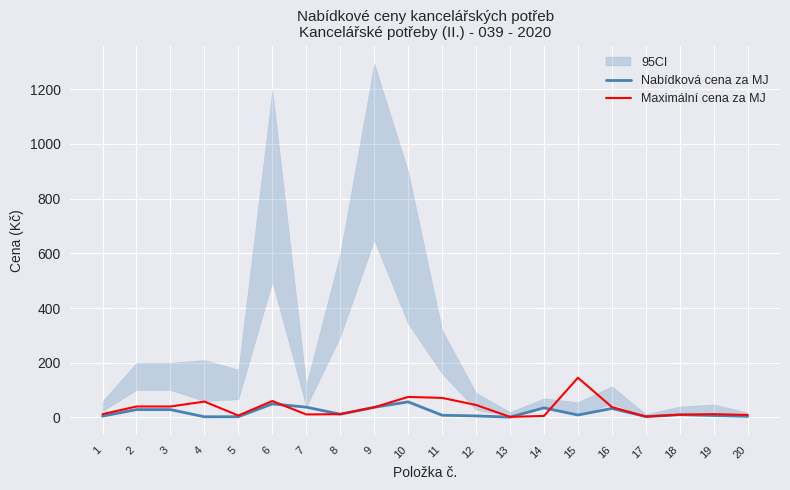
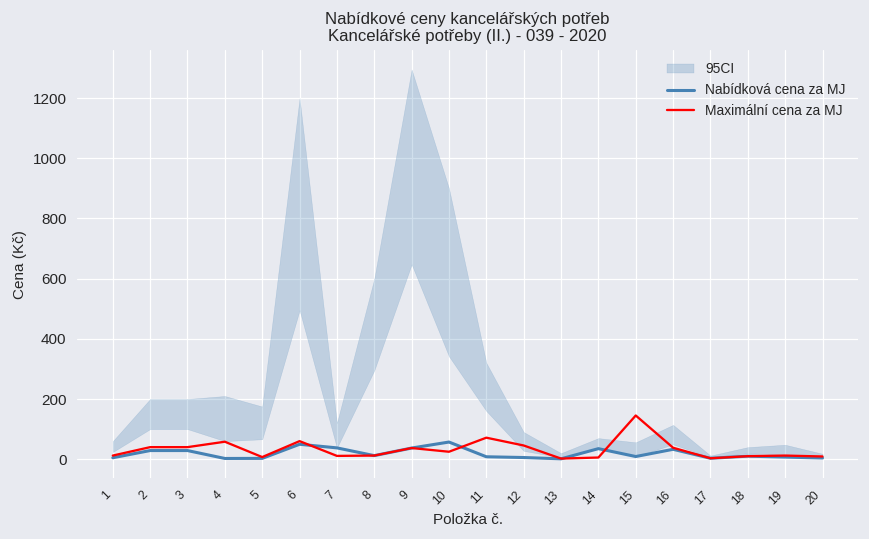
Maximální cena za MJ, 10: 80 -> 20
